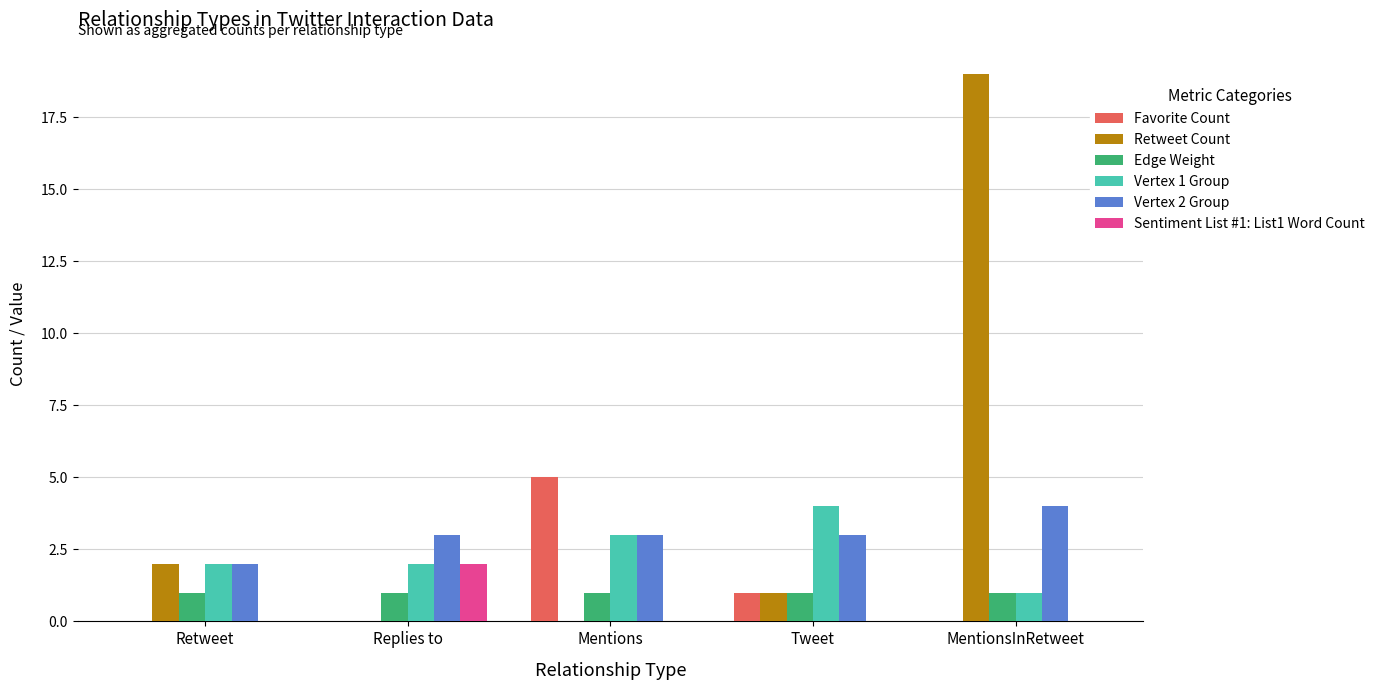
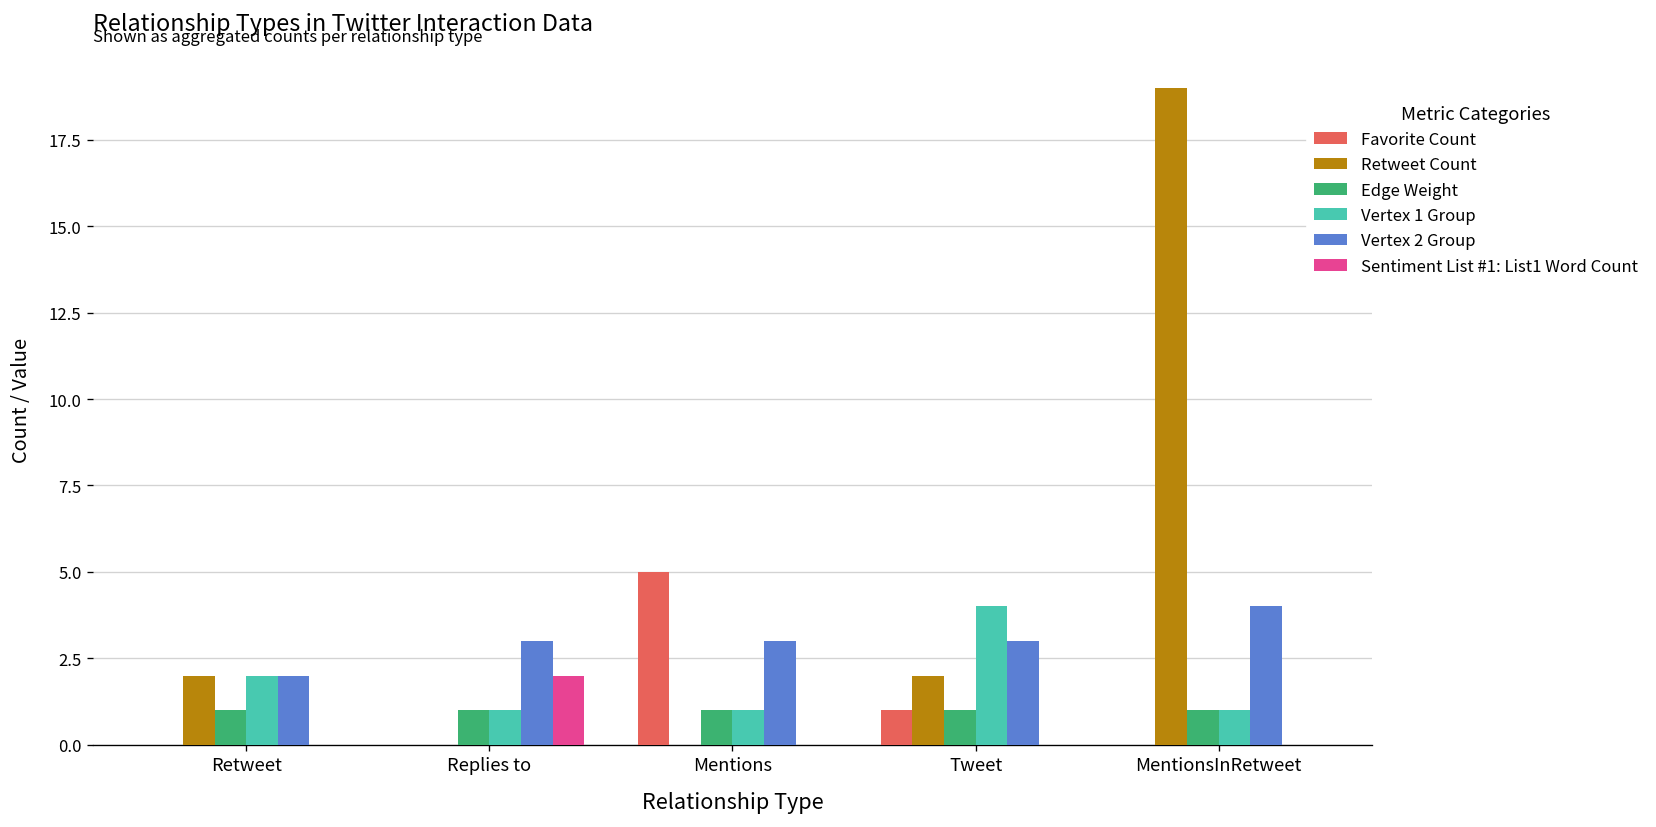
Vertex 1 Group, Replies to: 2 -> 1
Vertex 1 Group, Mentions: 3 -> 1
Retweet Count, Tweet: 1 -> 2
